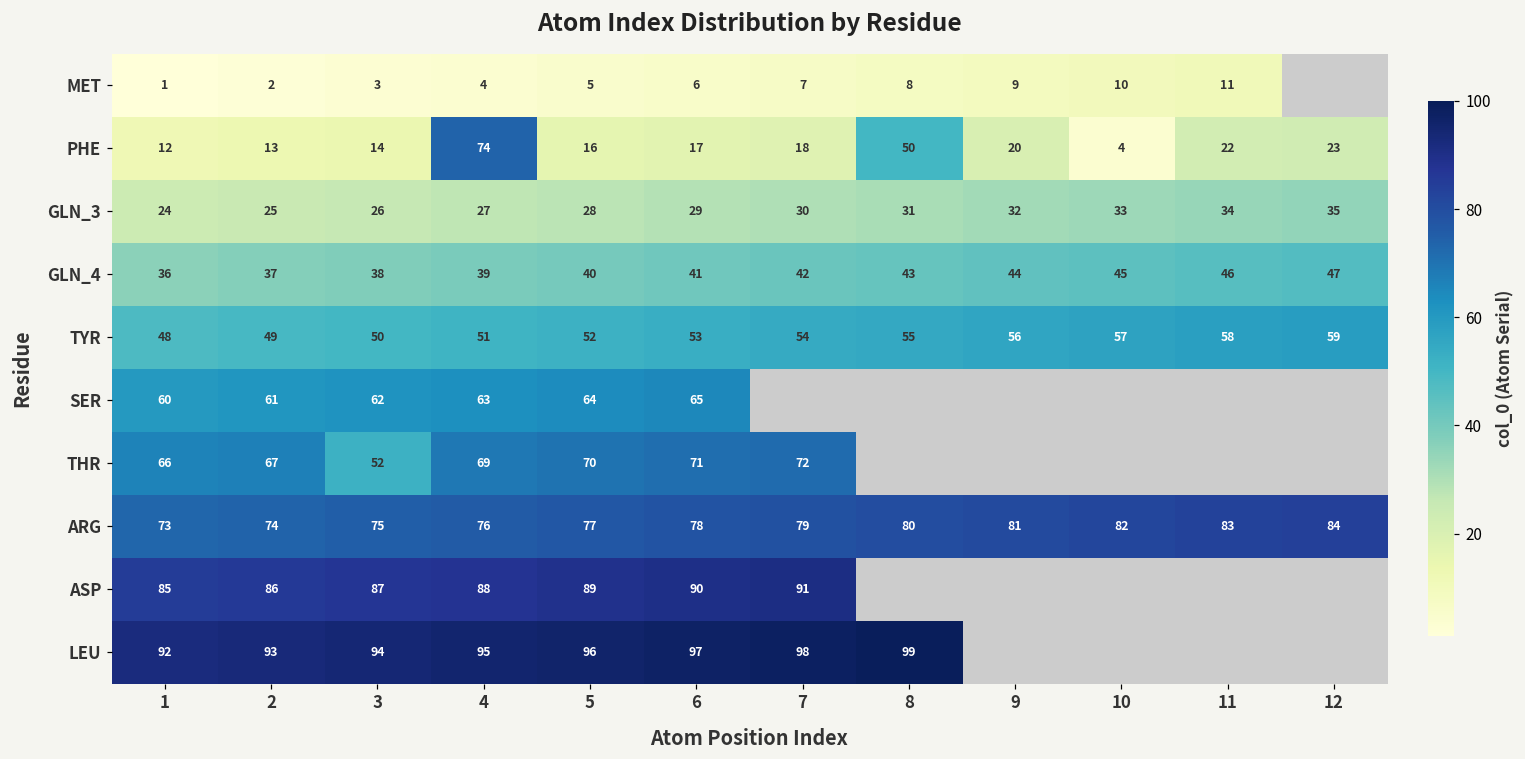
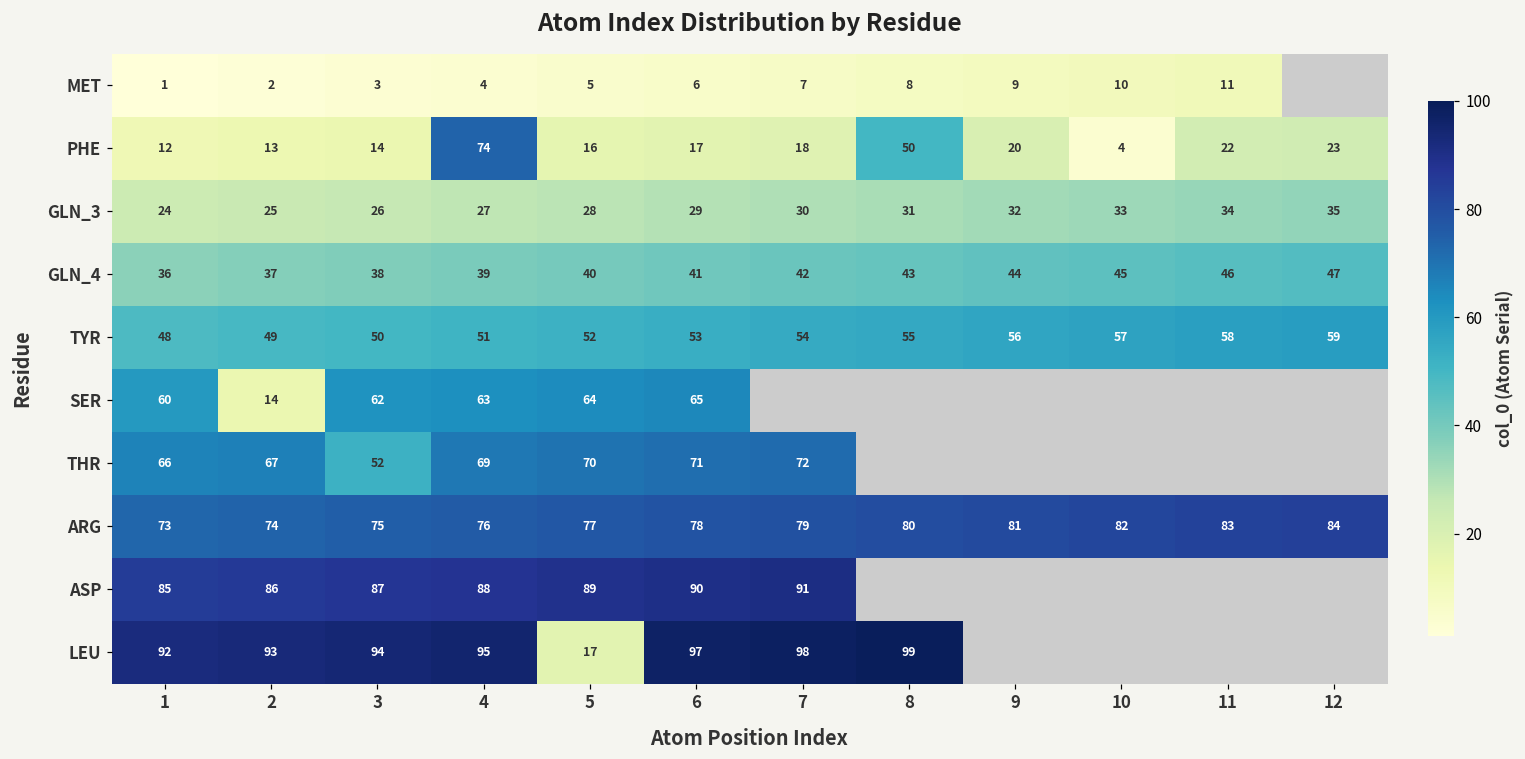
SER, 2: 61 -> 14
LEU, 5: 96 -> 17
